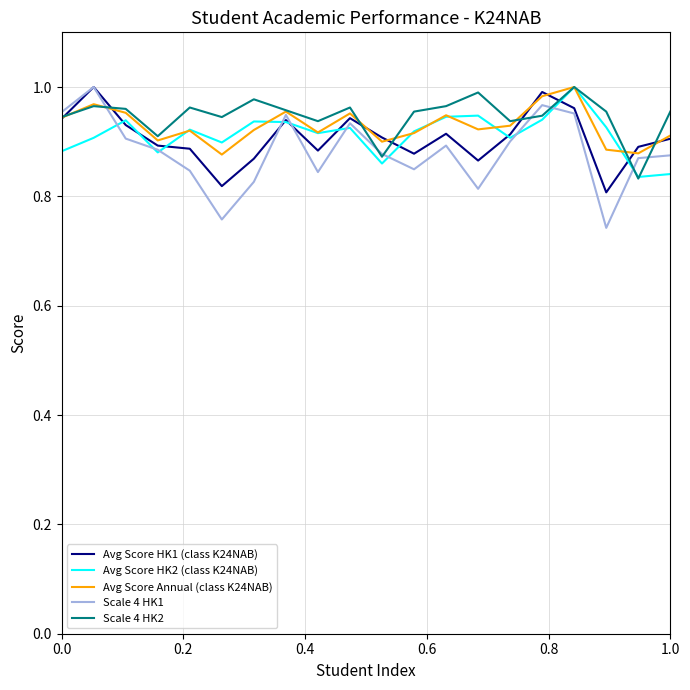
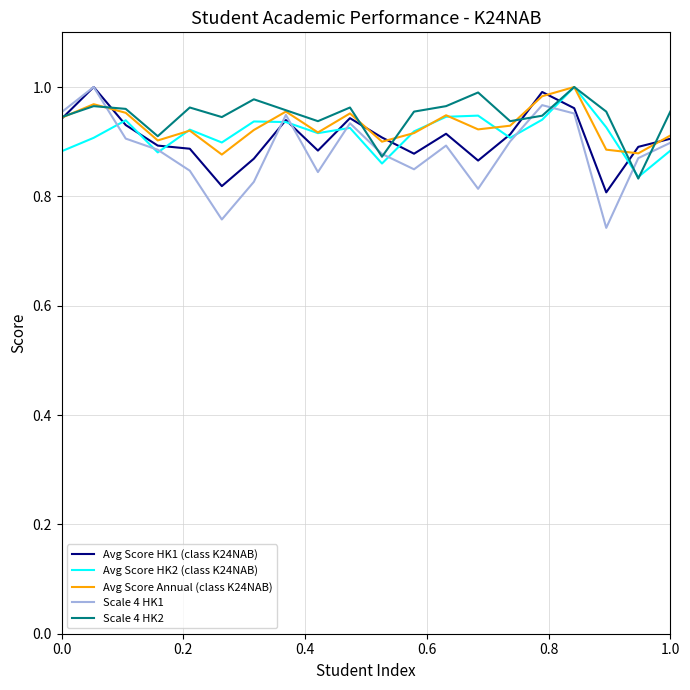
Avg Score HK2 (class K24NAB), 1.0: 0.84 -> 0.88
Scale 4 HK1, 1.0: 0.88 -> 0.90
